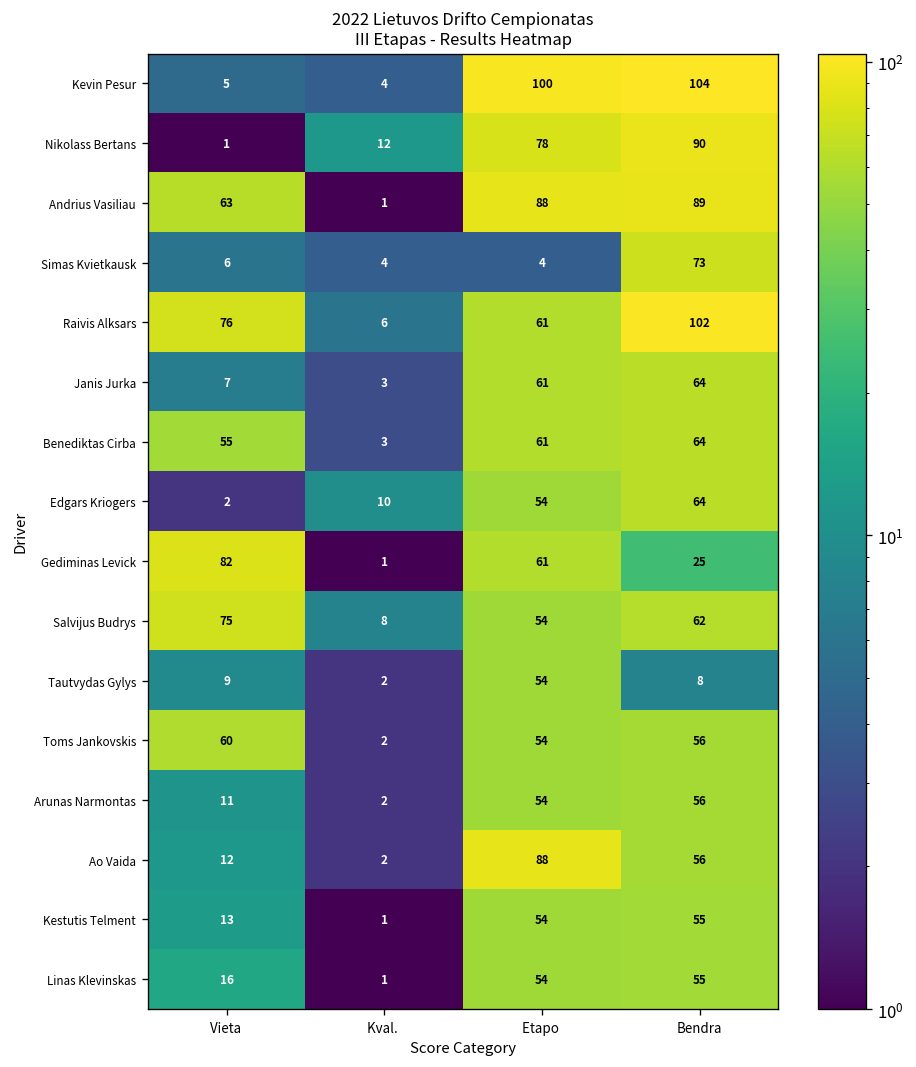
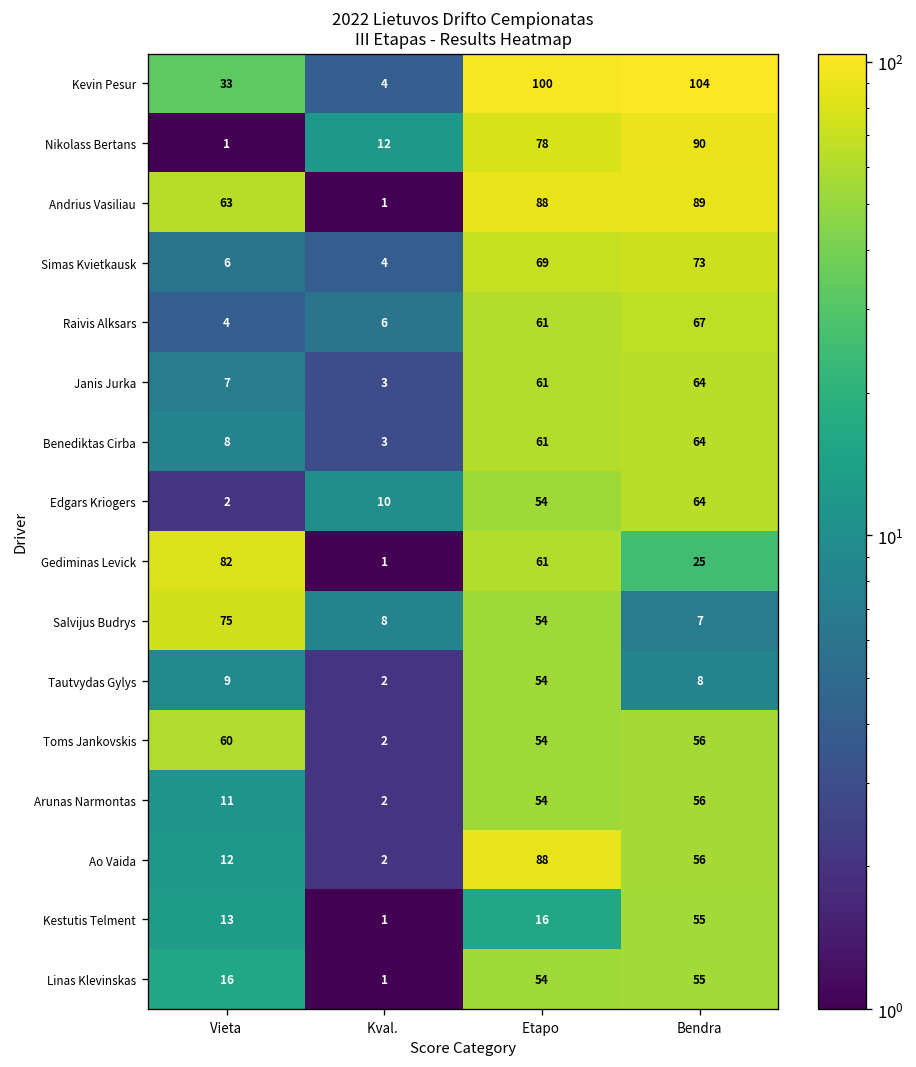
Kevin Pesur, Vieta: 5 -> 33
Simas Kvietkausk, Etapo: 4 -> 69
Raivis Alksars, Vieta: 76 -> 4
Raivis Alksars, Bendra: 102 -> 67
Benediktas Cirba, Vieta: 55 -> 8
Salvijus Budrys, Bendra: 62 -> 7
Kestutis Telment, Etapo: 54 -> 16
